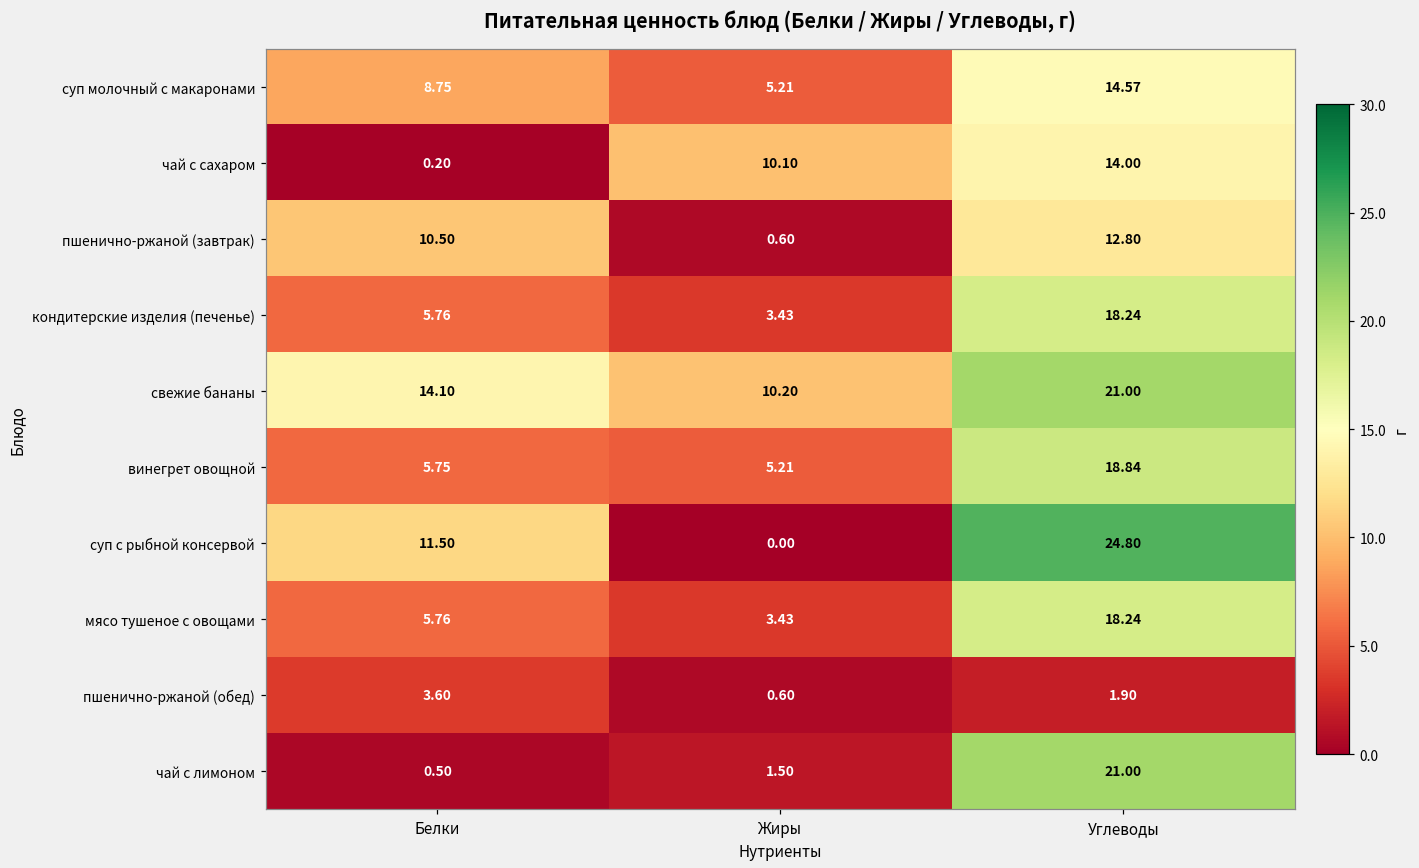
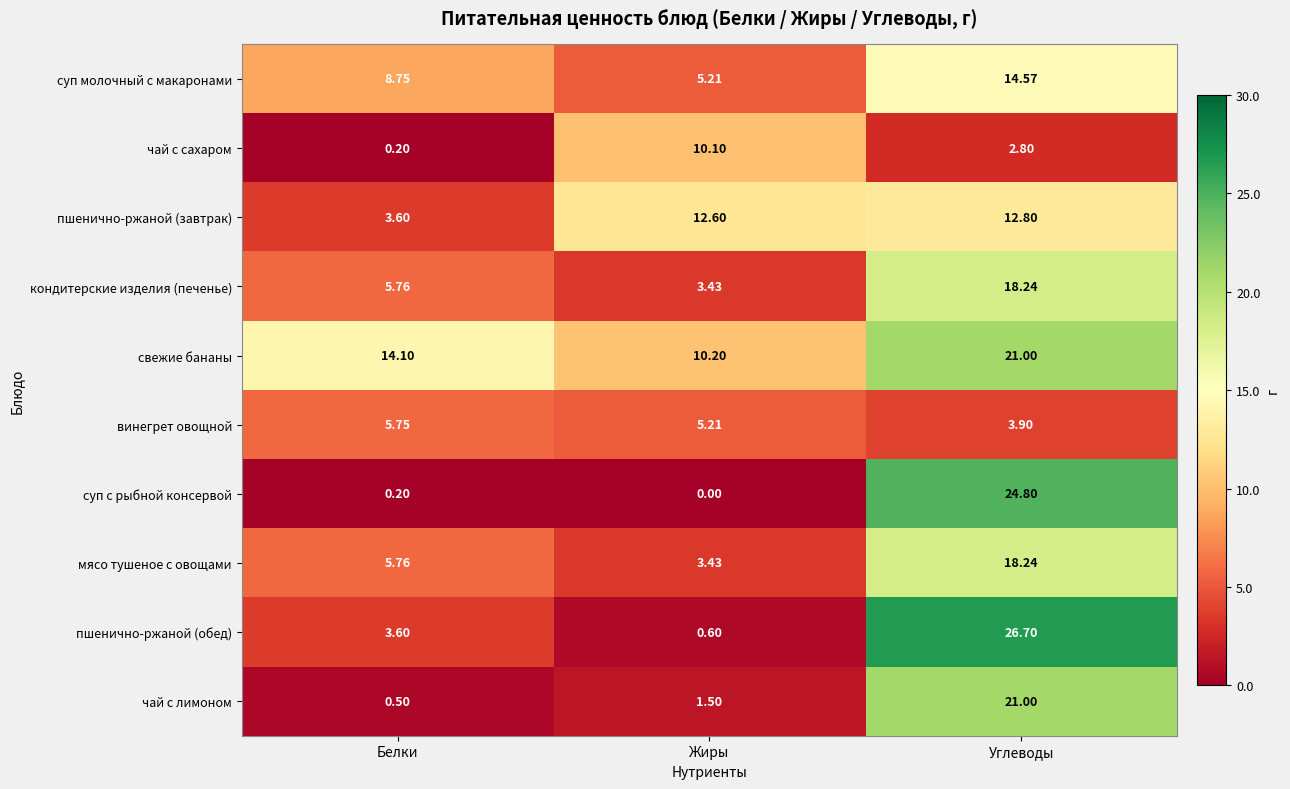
чай с сахаром, Углеводы: 14.00 -> 2.80
пшенично-ржаной (завтрак), Белки: 10.50 -> 3.60
пшенично-ржаной (завтрак), Жиры: 0.60 -> 12.60
винегрет овощной, Углеводы: 18.84 -> 3.90
суп с рыбной консервой, Белки: 11.50 -> 0.20
пшенично-ржаной (обед), Углеводы: 1.90 -> 26.70
